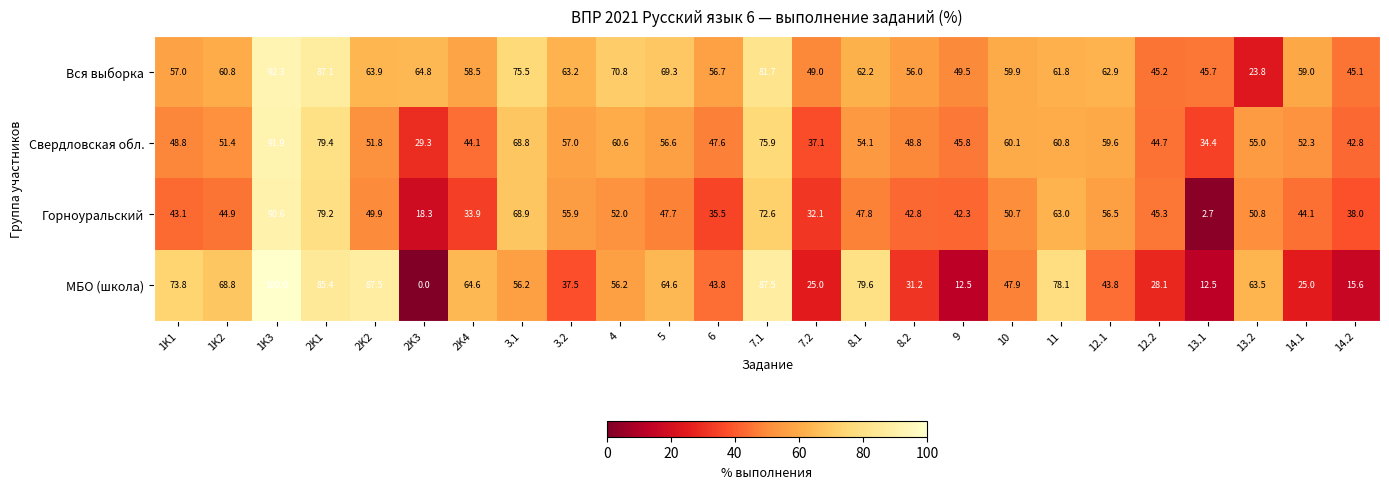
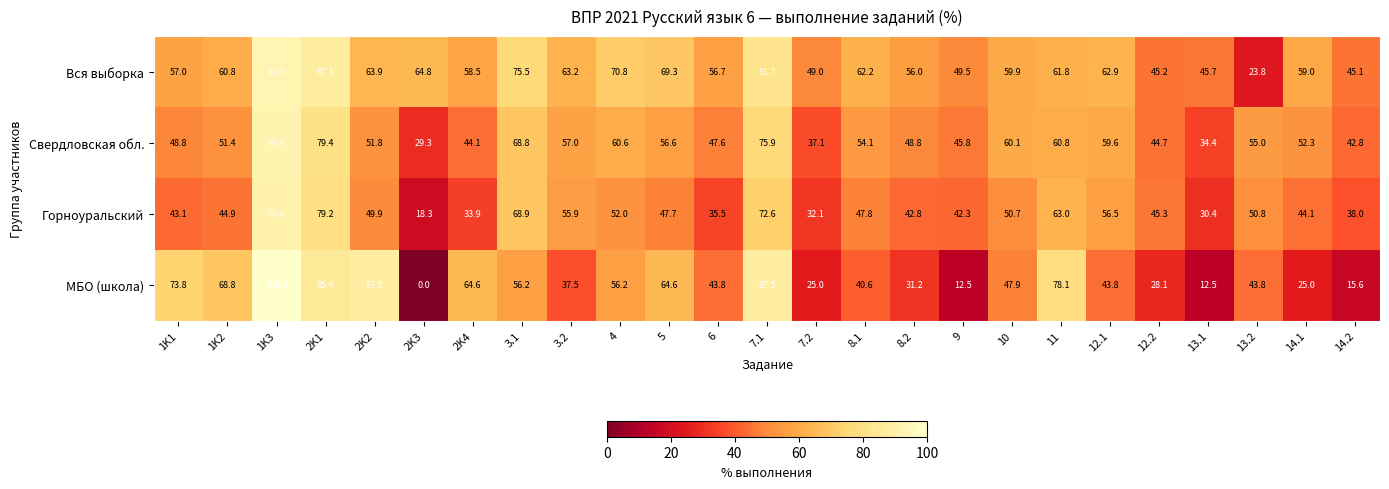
Горноуральский, 13.1: 2.7 -> 30.4
МБО (школа), 8.1: 79.6 -> 40.6
МБО (школа), 13.2: 63.5 -> 43.8
